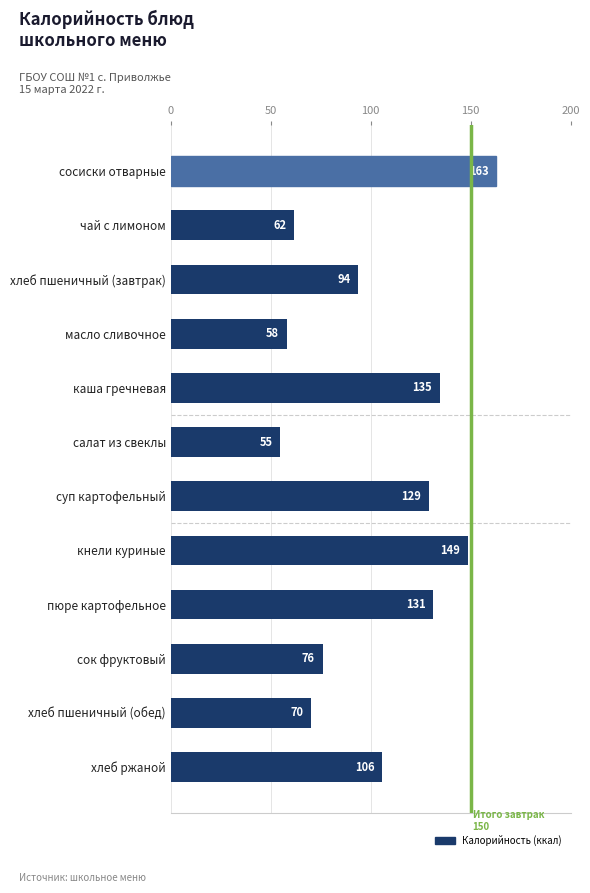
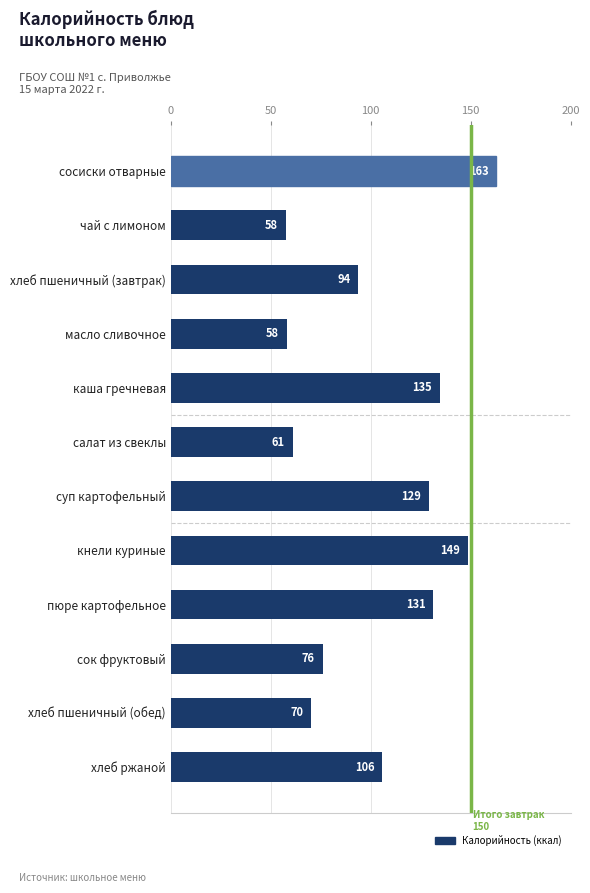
чай с лимоном: 62 -> 58
салат из свеклы: 55 -> 61
